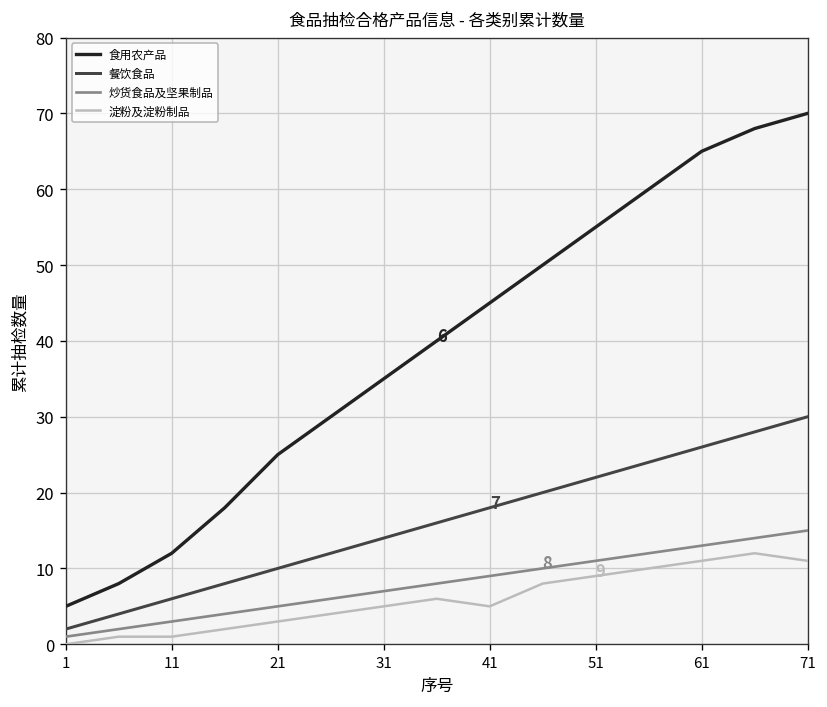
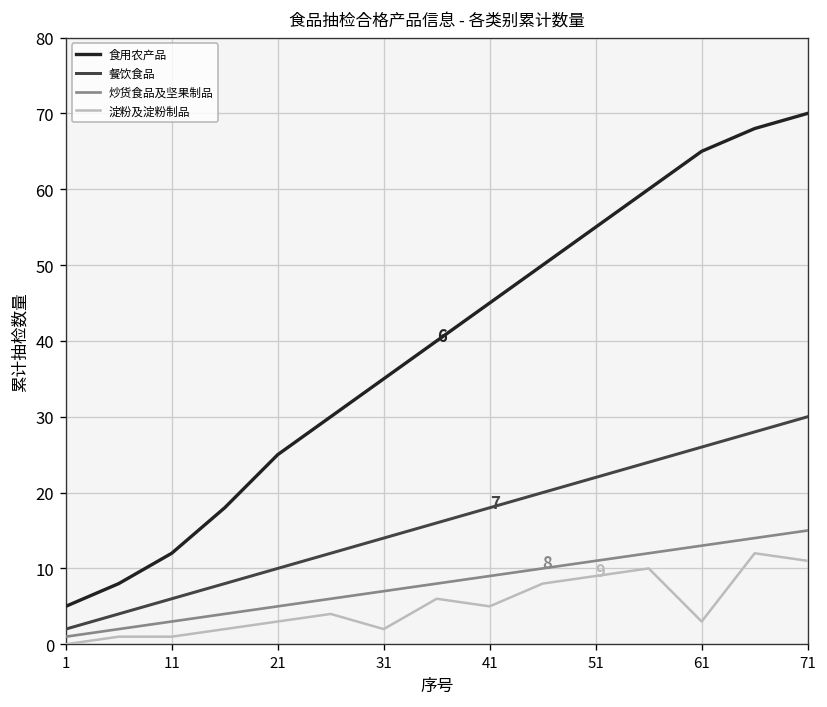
淀粉及淀粉制品, 31: 5 -> 2
淀粉及淀粉制品, 61: 11 -> 3
